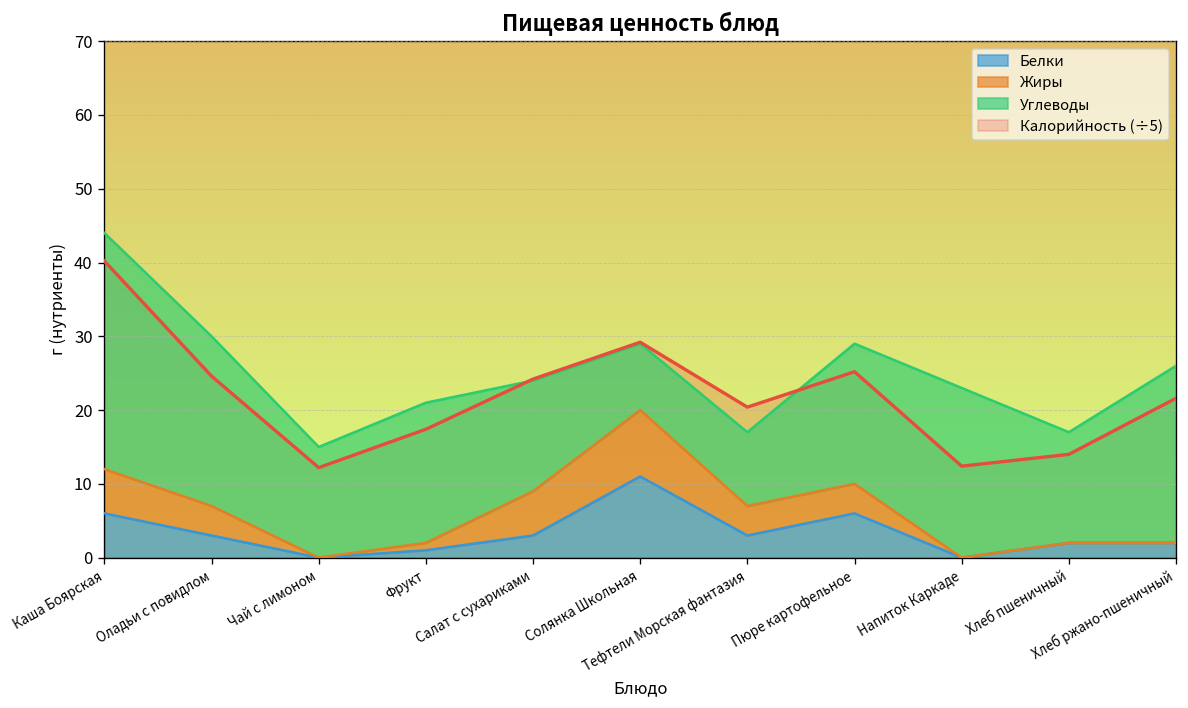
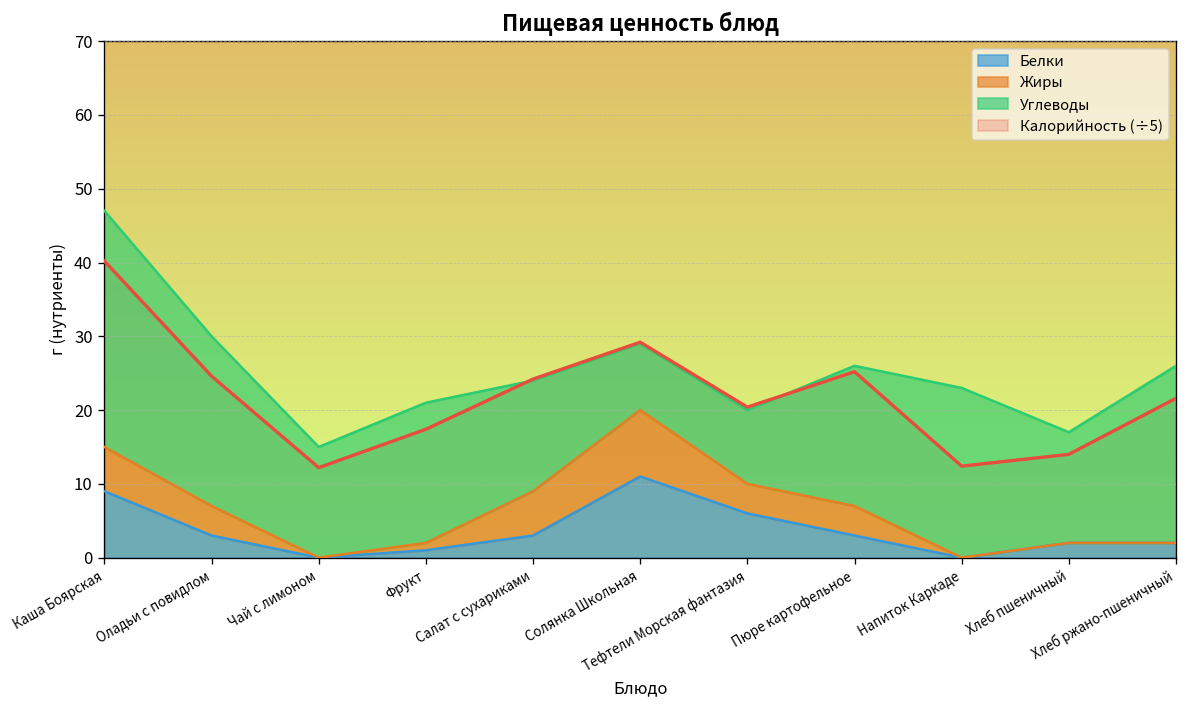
Белки, Каша Боярская: 6 -> 9
Белки, Тефтели Морская фантазия: 3 -> 6
Белки, Пюре картофельное: 6 -> 3
